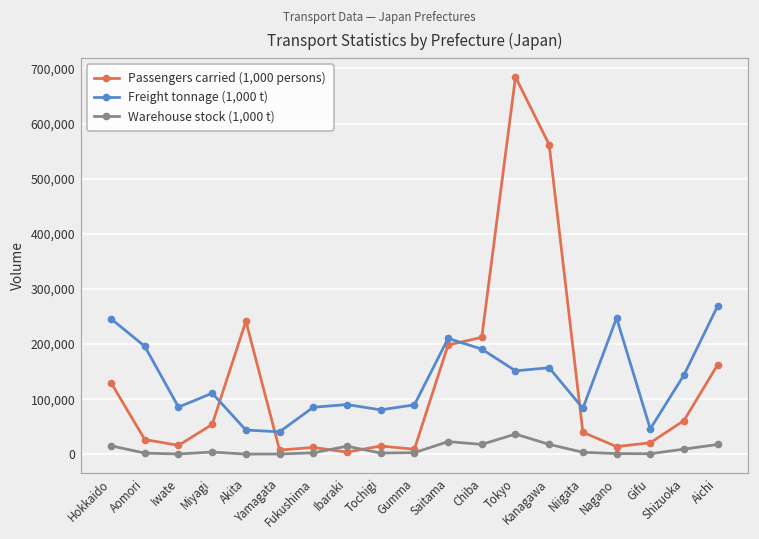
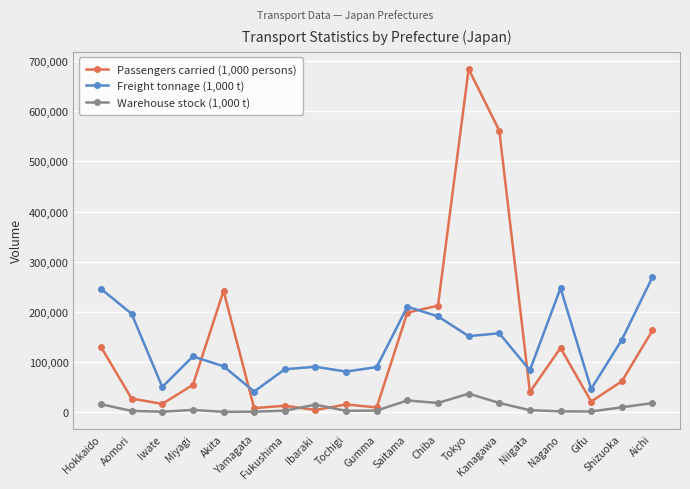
Freight tonnage (1,000 t), Iwate: 90,000 -> 50,000
Freight tonnage (1,000 t), Akita: 40,000 -> 90,000
Passengers carried (1,000 persons), Nagano: 10,000 -> 130,000
